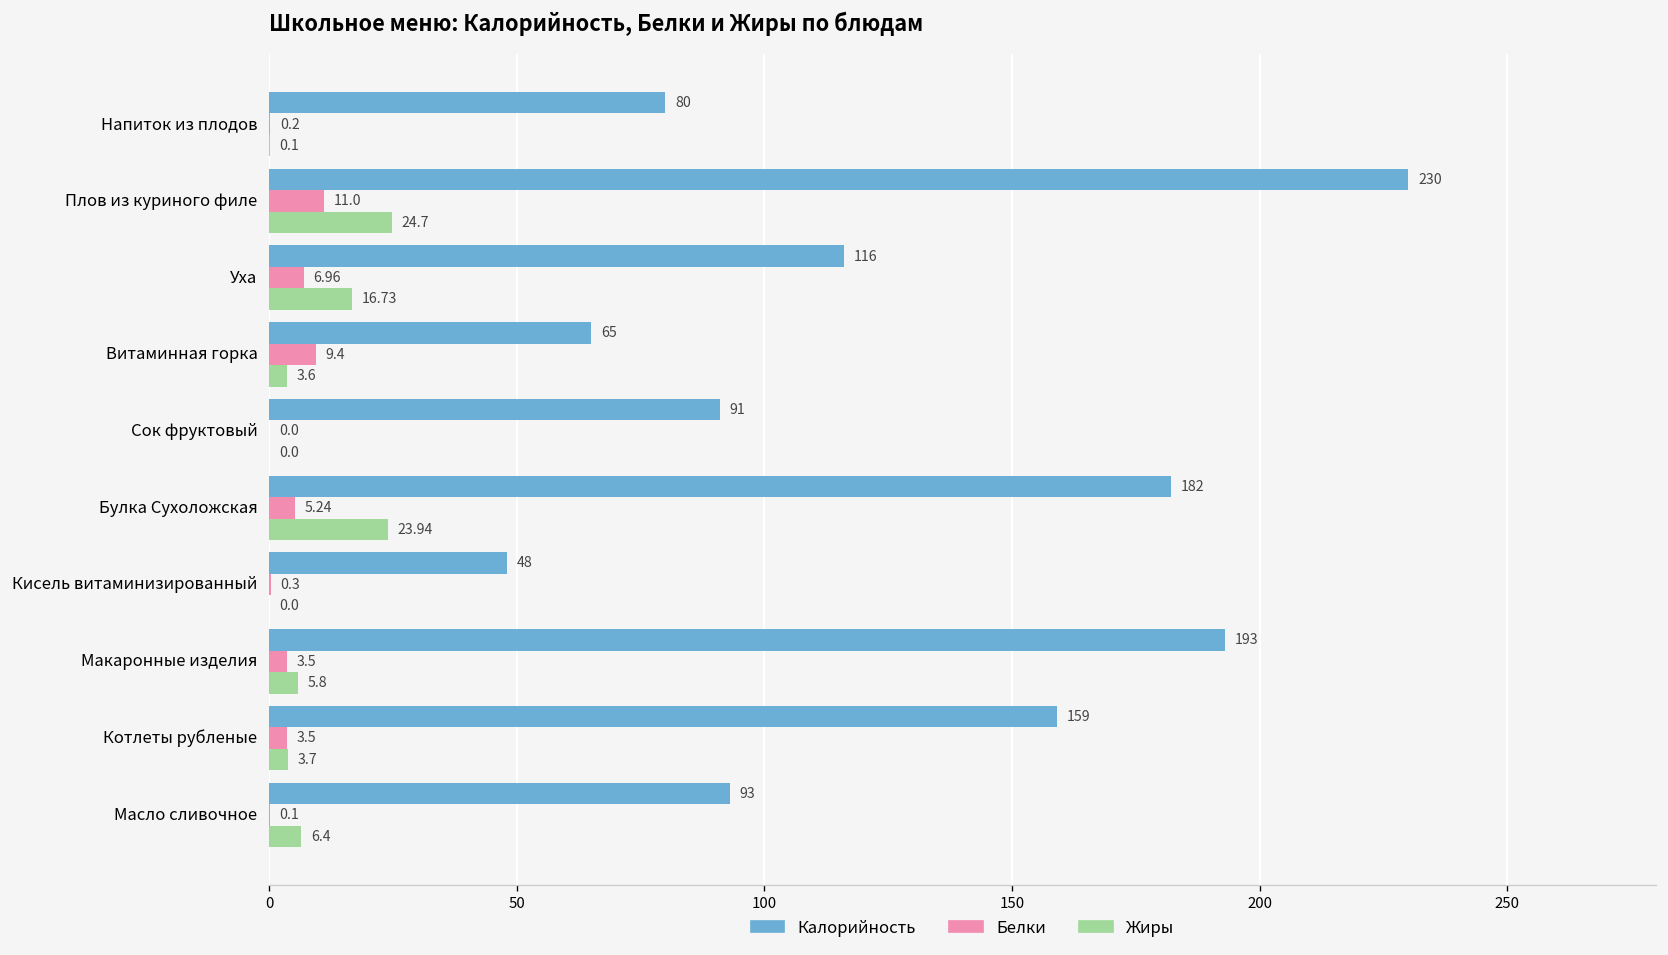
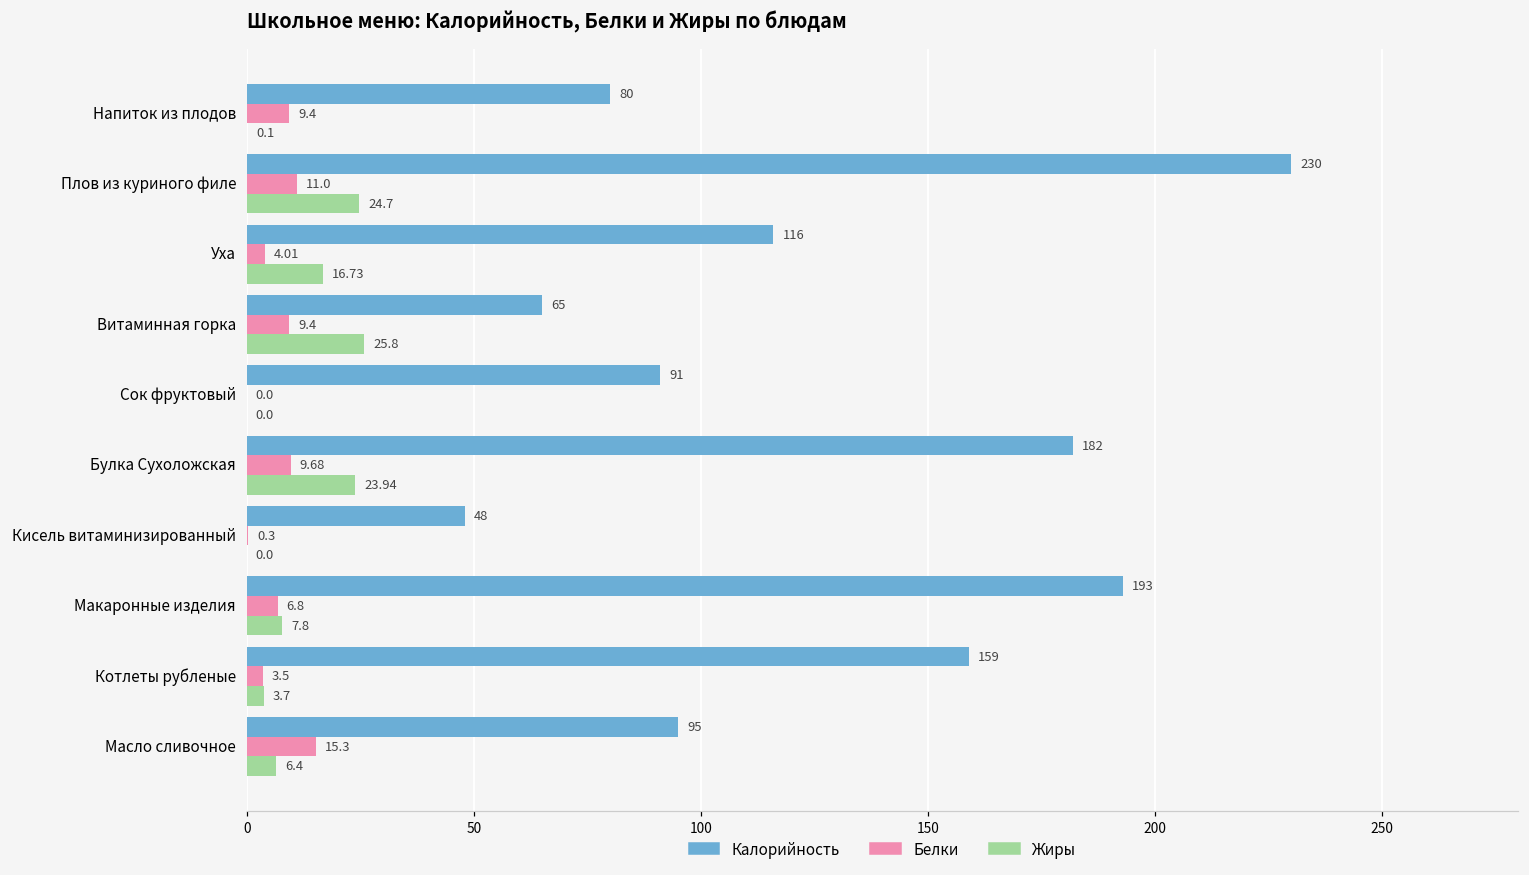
Белки, Напиток из плодов: 0.2 -> 9.4
Белки, Уха: 6.96 -> 4.01
Жиры, Витаминная горка: 3.6 -> 25.8
Белки, Булка Сухоложская: 5.24 -> 9.68
Белки, Макаронные изделия: 3.5 -> 6.8
Жиры, Макаронные изделия: 5.8 -> 7.8
Калорийность, Масло сливочное: 93 -> 95
Белки, Масло сливочное: 0.1 -> 15.3
